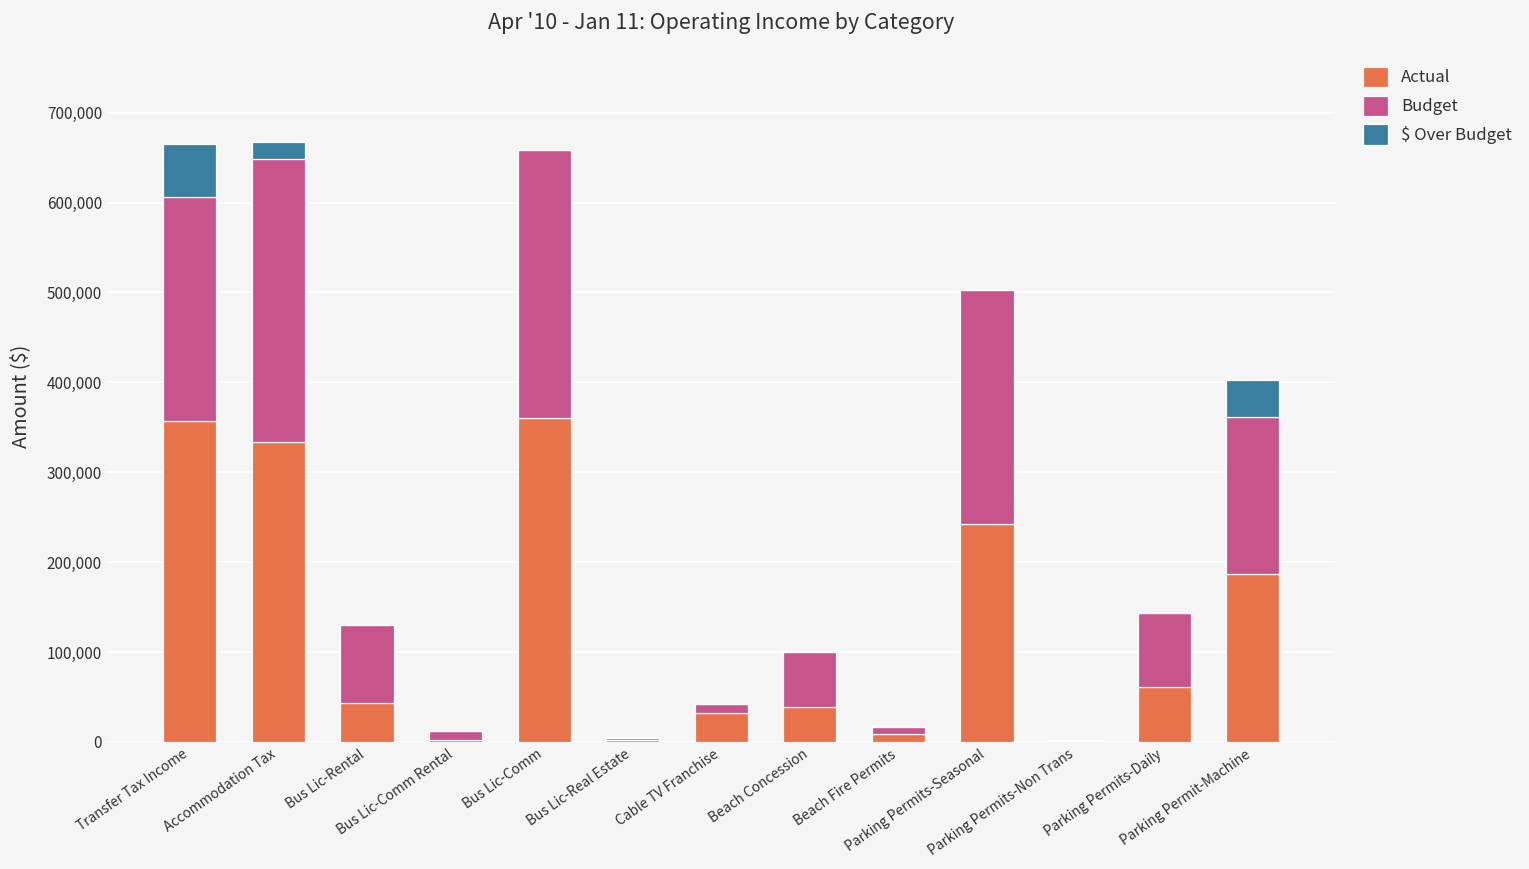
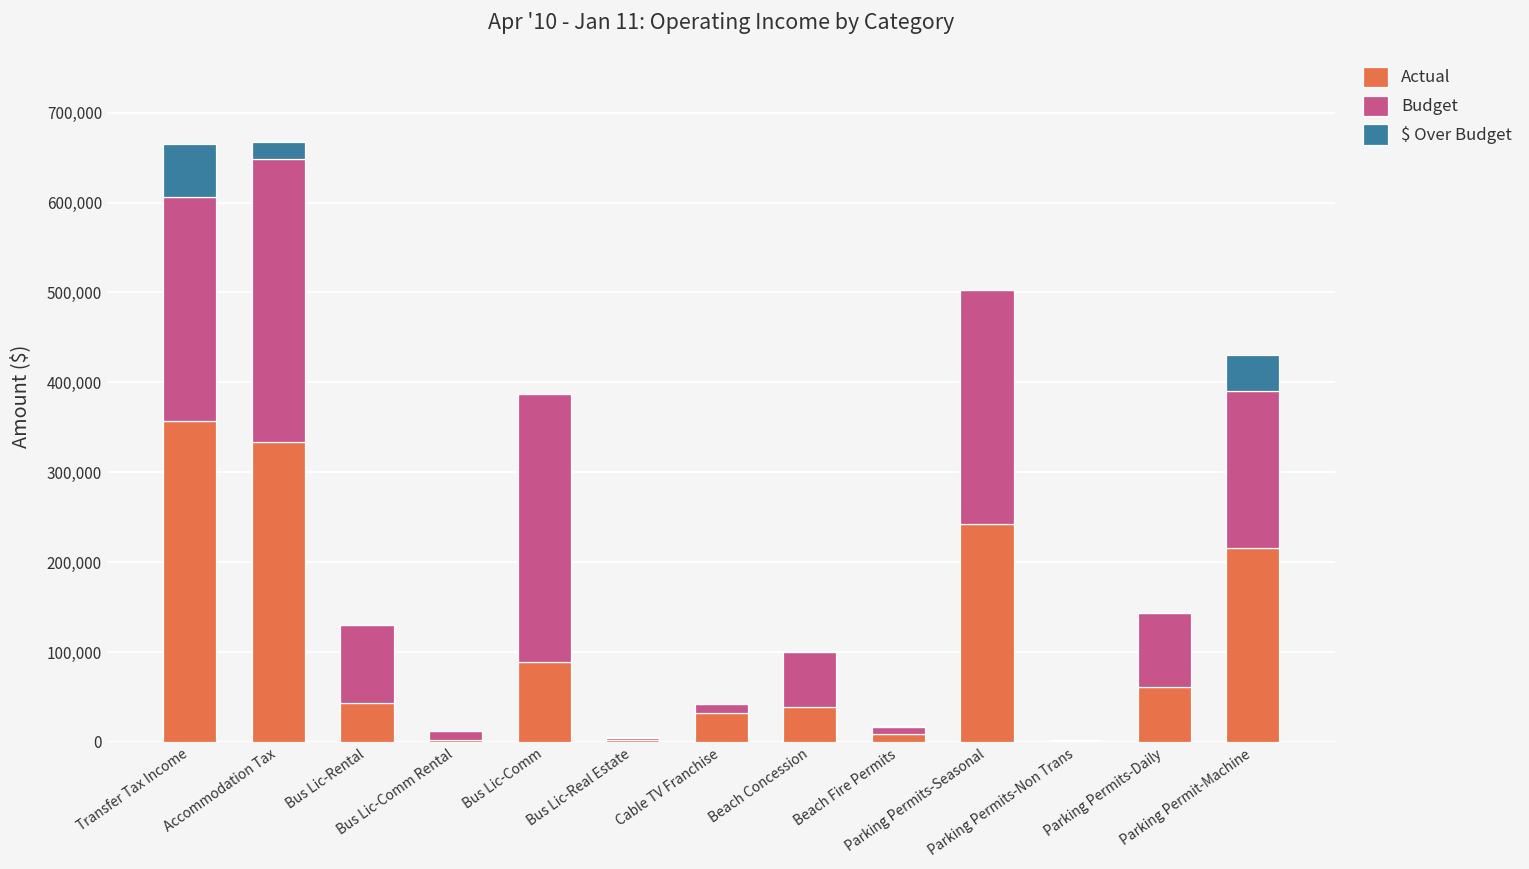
Actual, Bus Lic-Comm: 360,000 -> 90,000
Actual, Parking Permit-Machine: 190,000 -> 220,000
